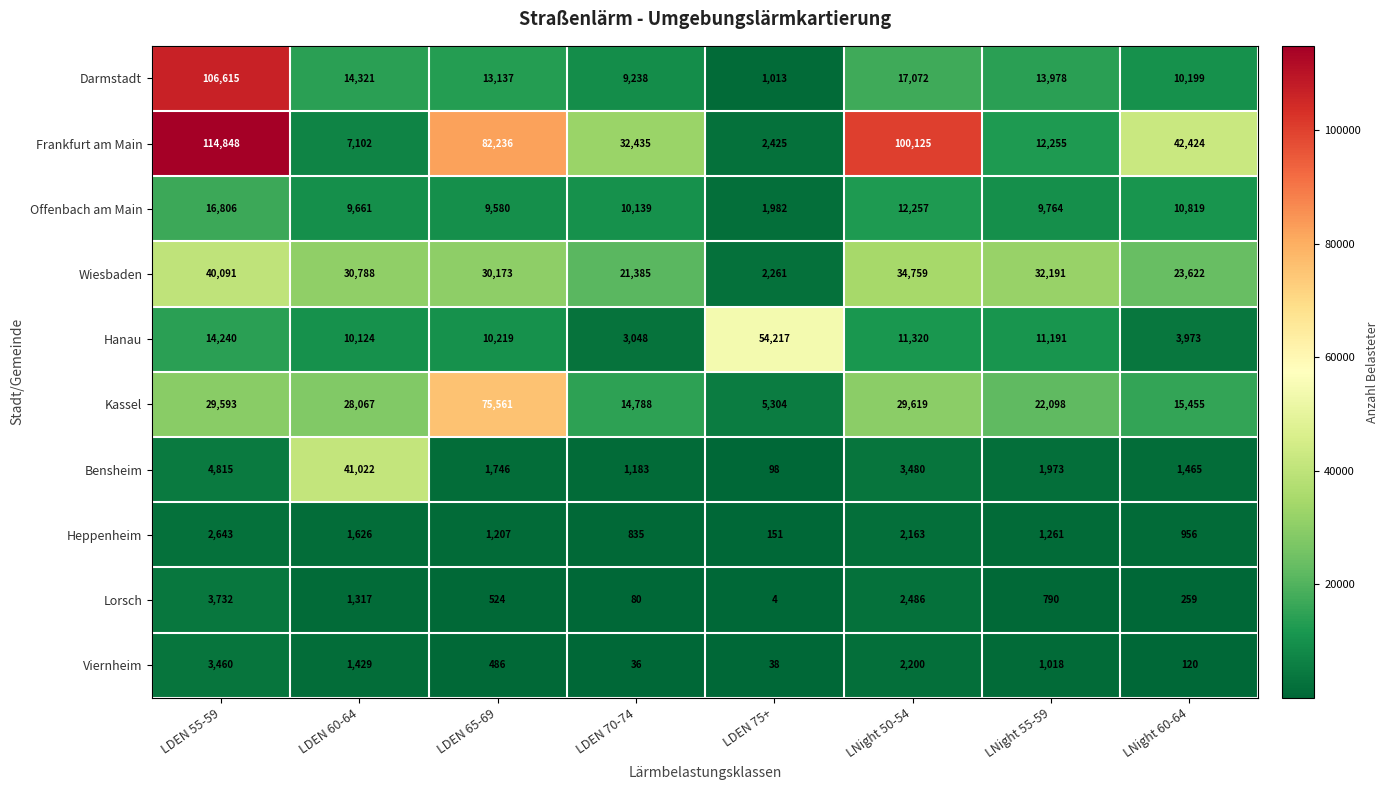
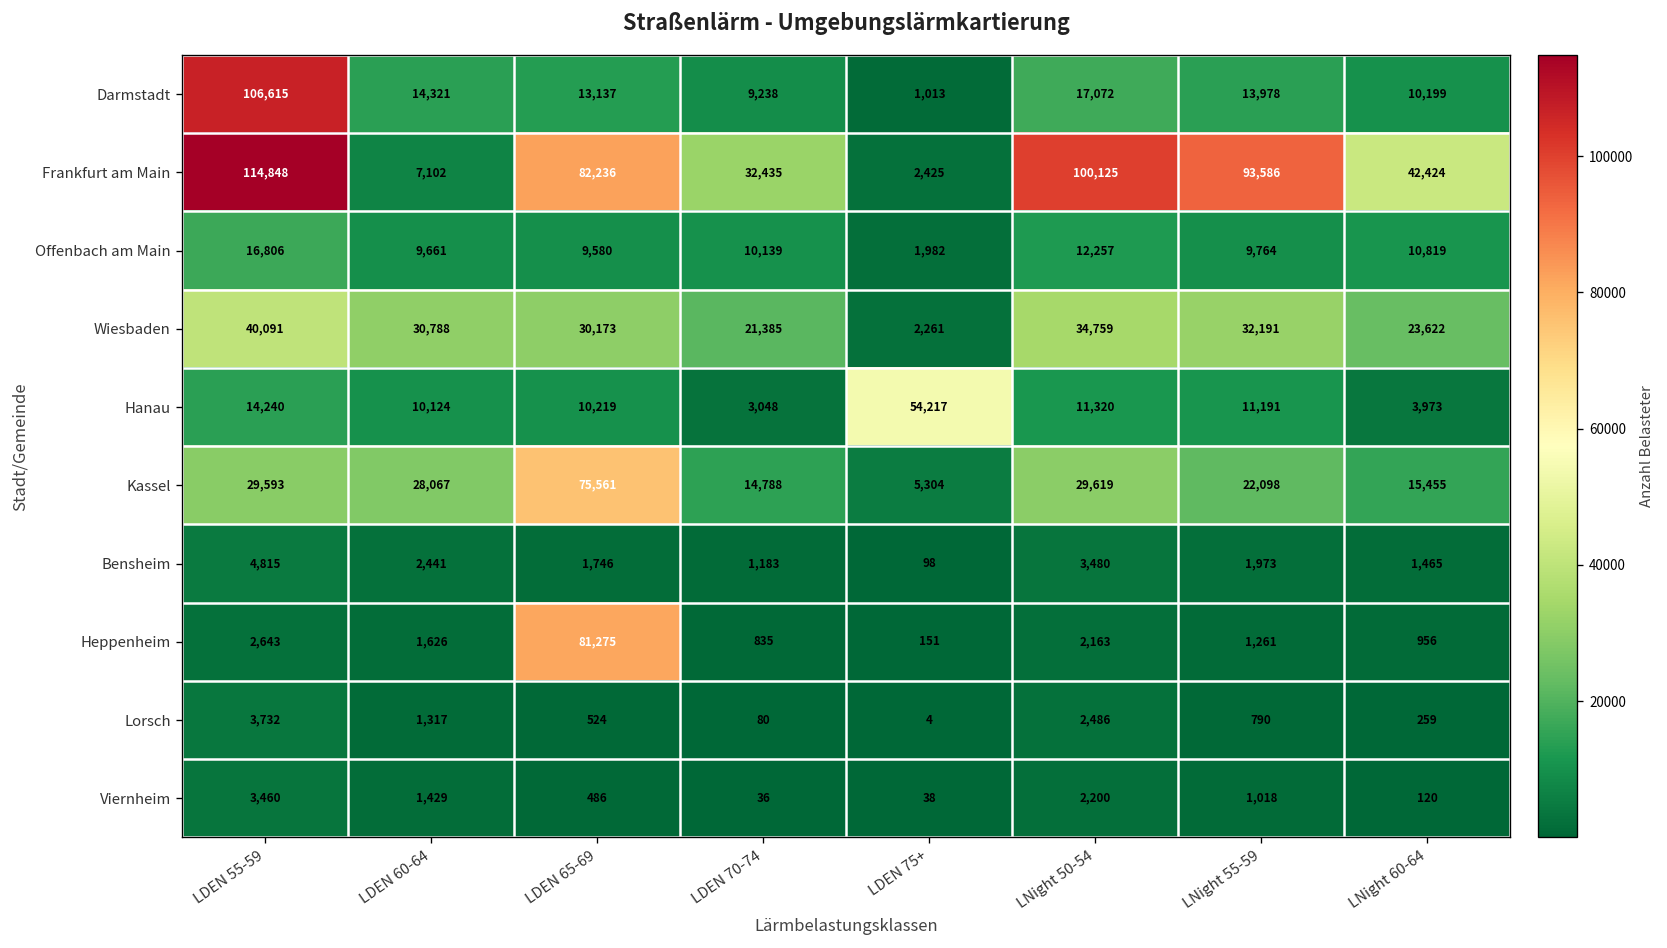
Frankfurt am Main, LNight 55-59: 12,255 -> 93,586
Bensheim, LDEN 60-64: 41,022 -> 2,441
Heppenheim, LDEN 65-69: 1,207 -> 81,275
